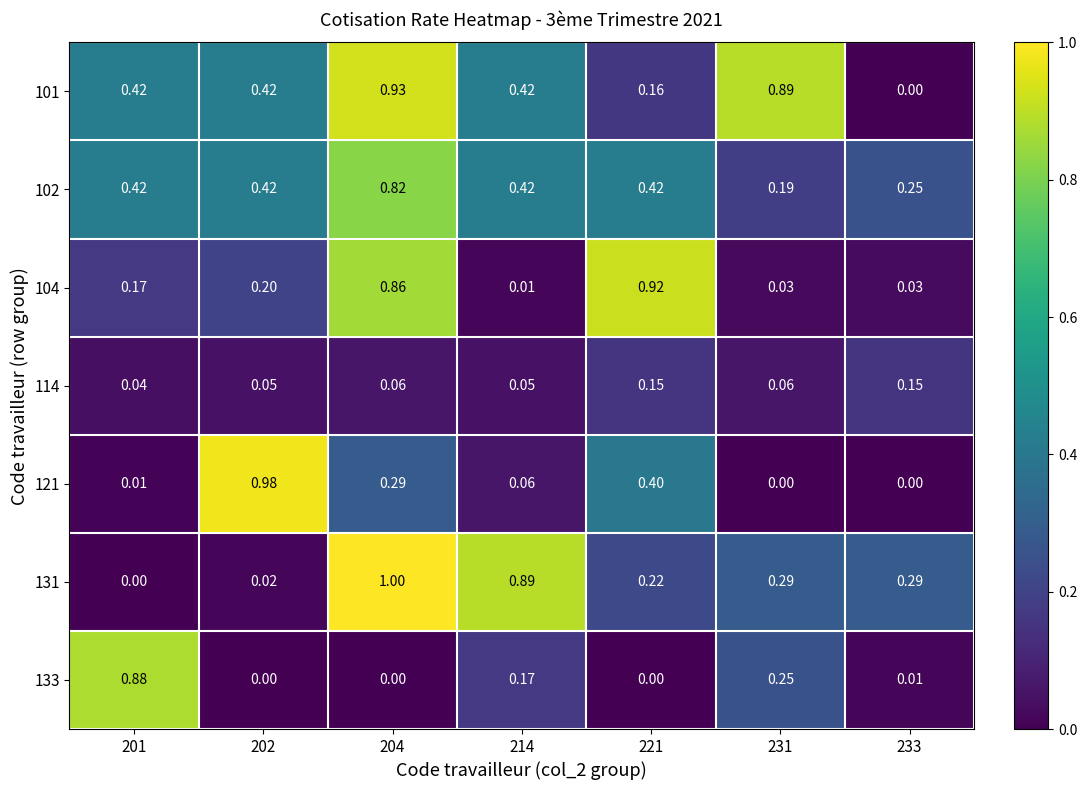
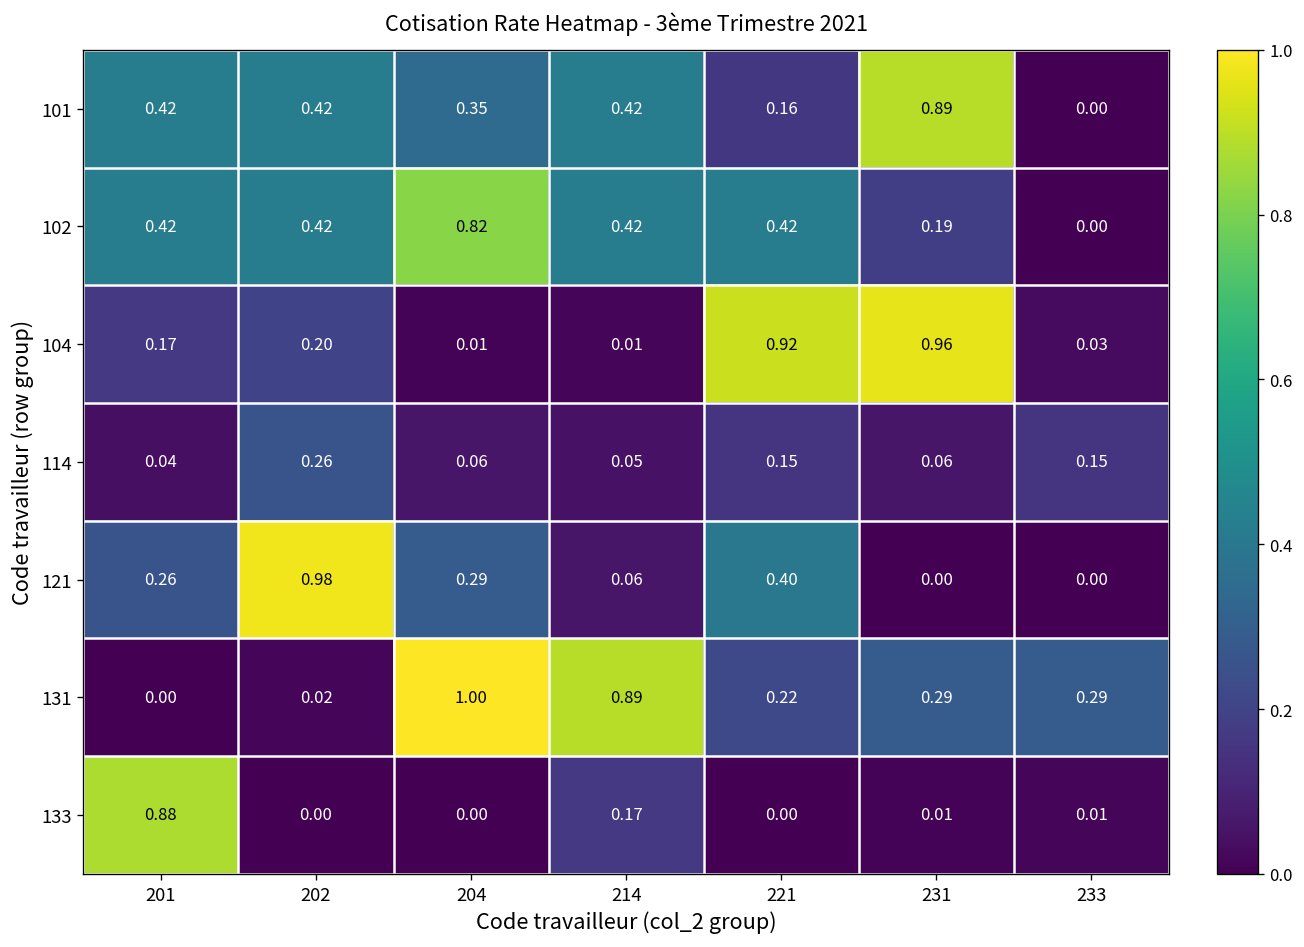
101, 204: 0.93 -> 0.35
102, 233: 0.25 -> 0.00
104, 204: 0.86 -> 0.01
104, 231: 0.03 -> 0.96
114, 202: 0.05 -> 0.26
121, 201: 0.01 -> 0.26
133, 231: 0.25 -> 0.01
